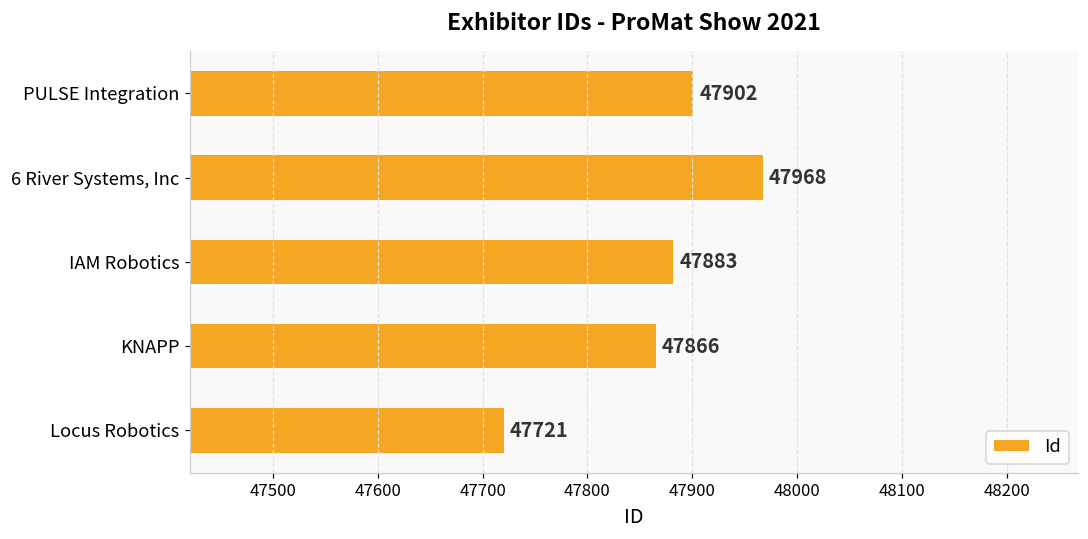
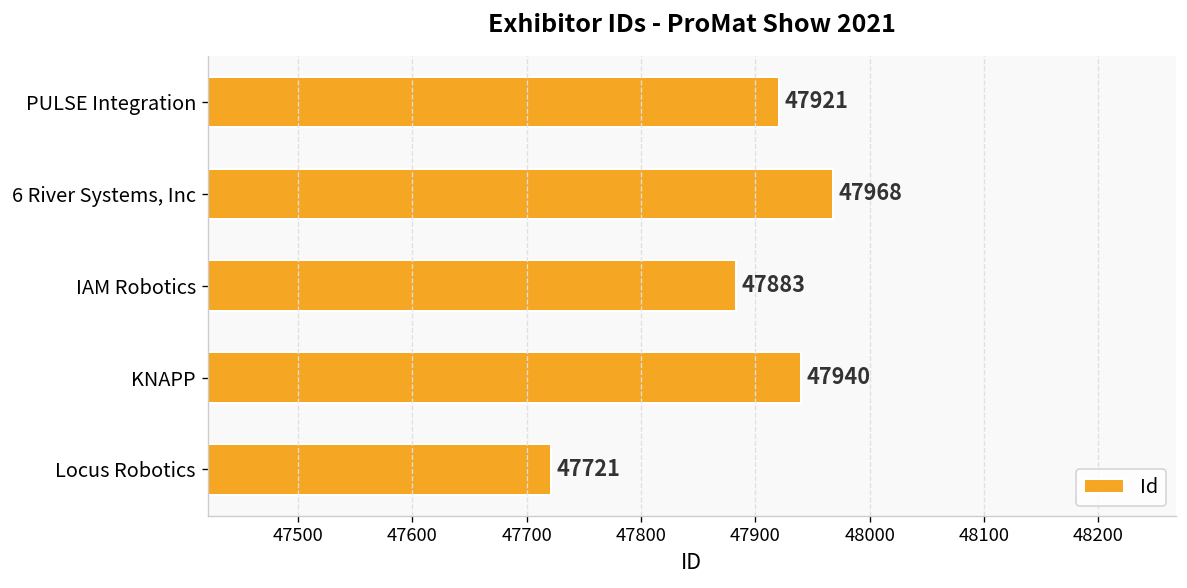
PULSE Integration: 47902 -> 47921
KNAPP: 47866 -> 47940
